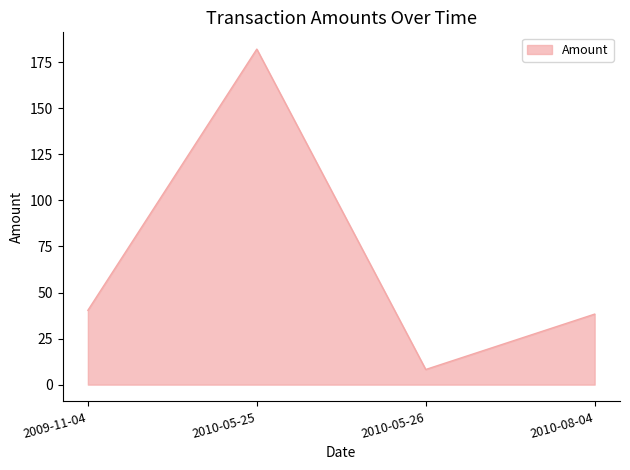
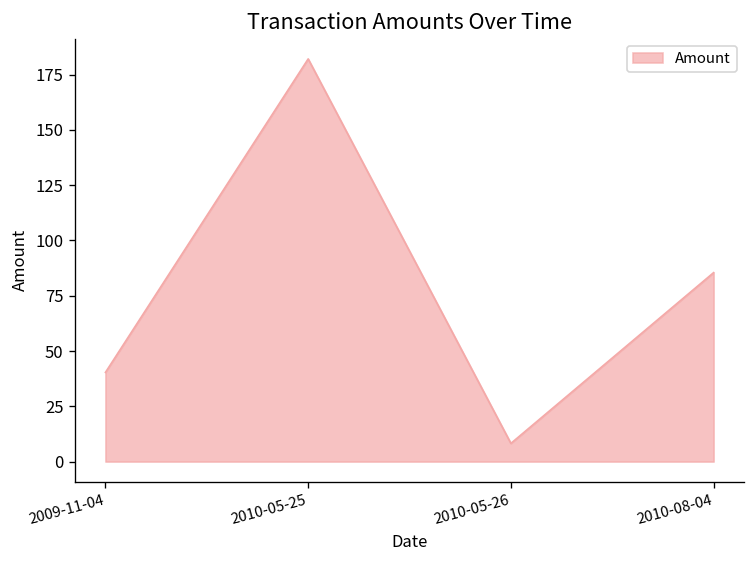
2010-08-04: 38 -> 85
